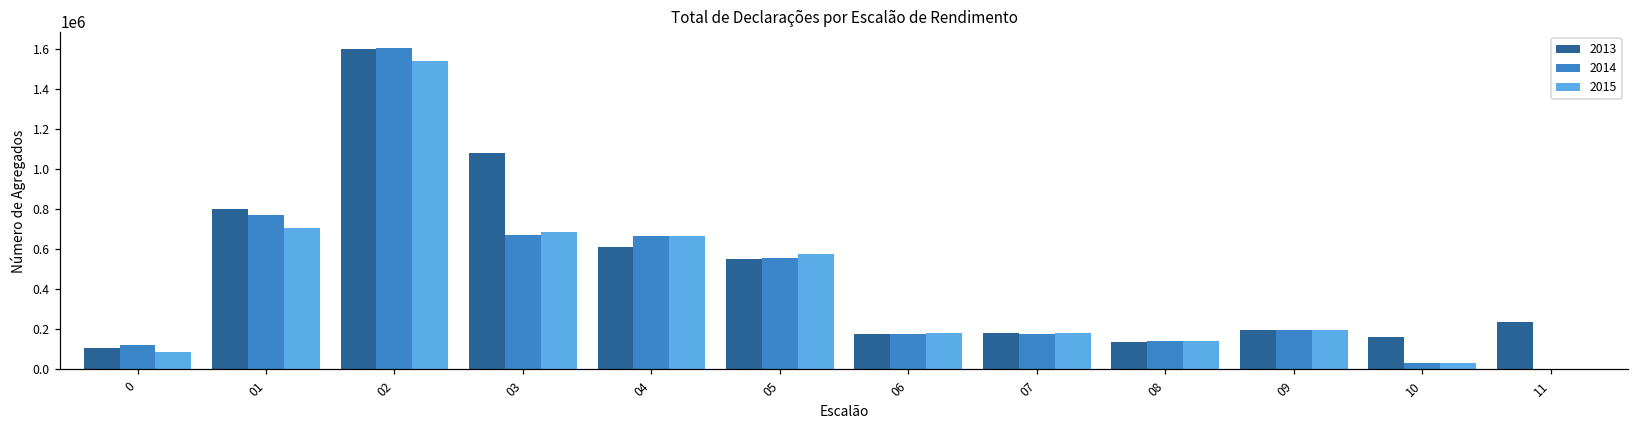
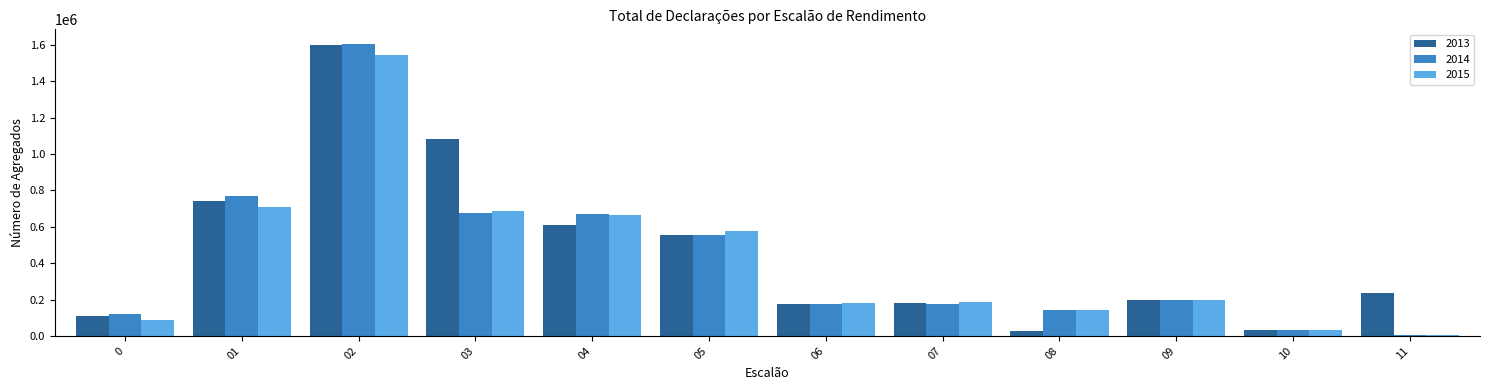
2013, 01: 800000 -> 740000
2013, 08: 140000 -> 30000
2013, 10: 160000 -> 30000
